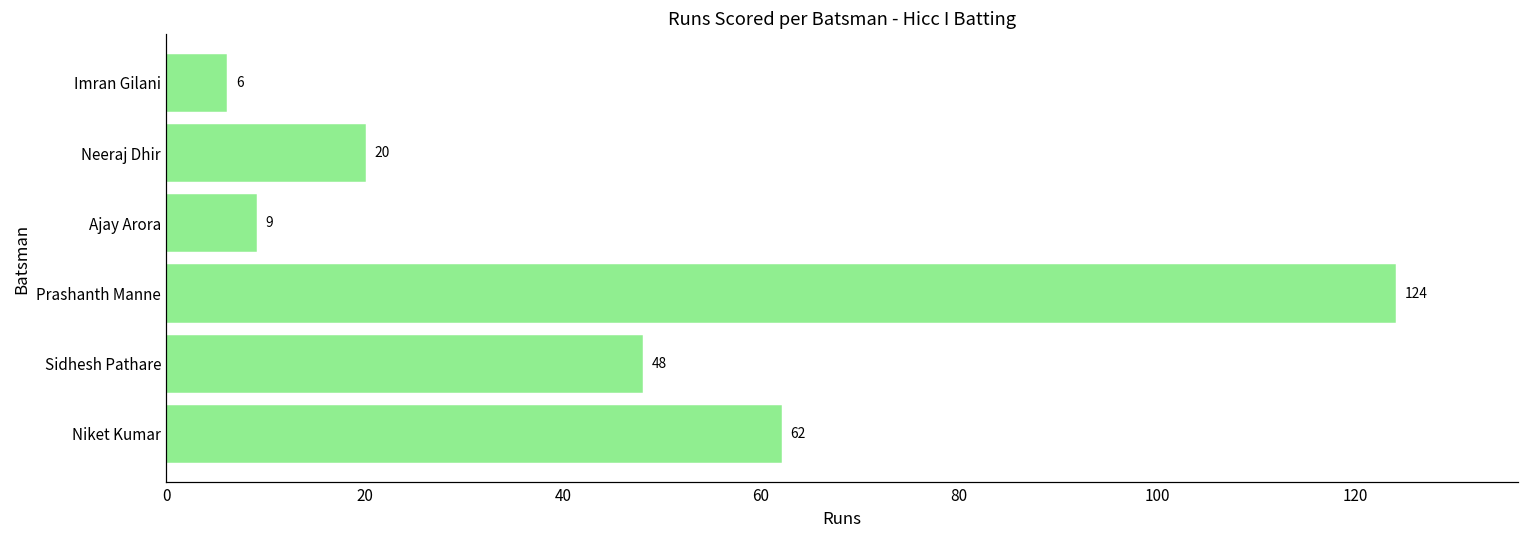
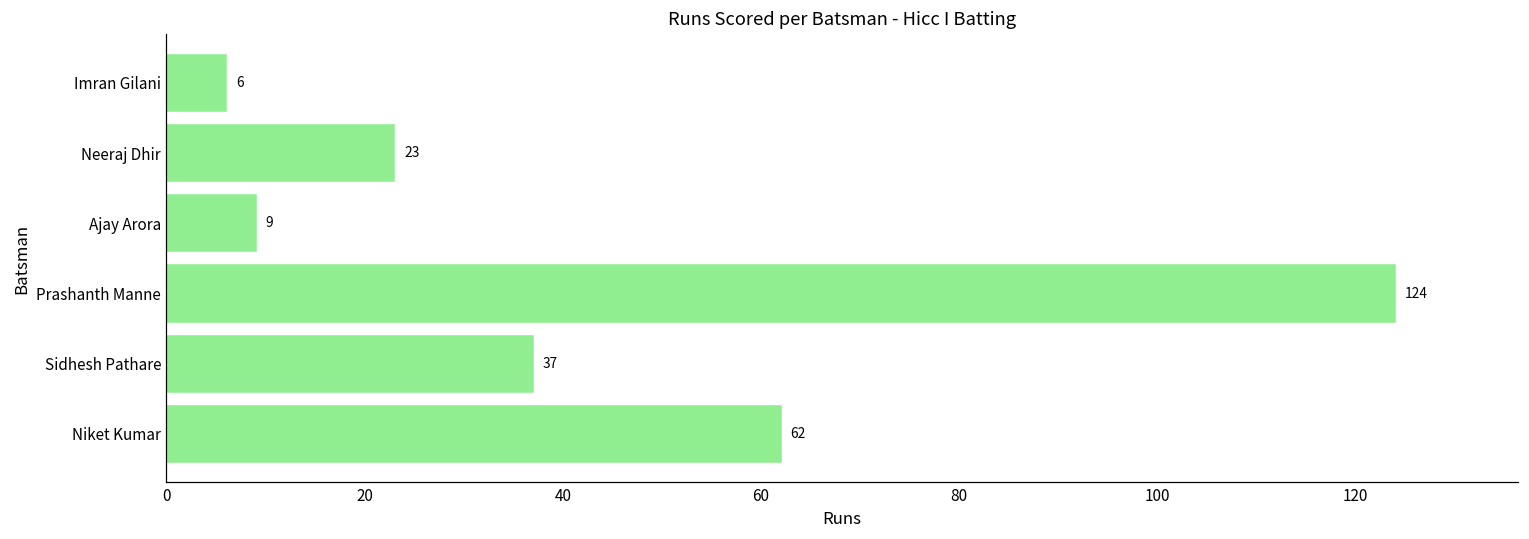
Neeraj Dhir: 20 -> 23
Sidhesh Pathare: 48 -> 37
